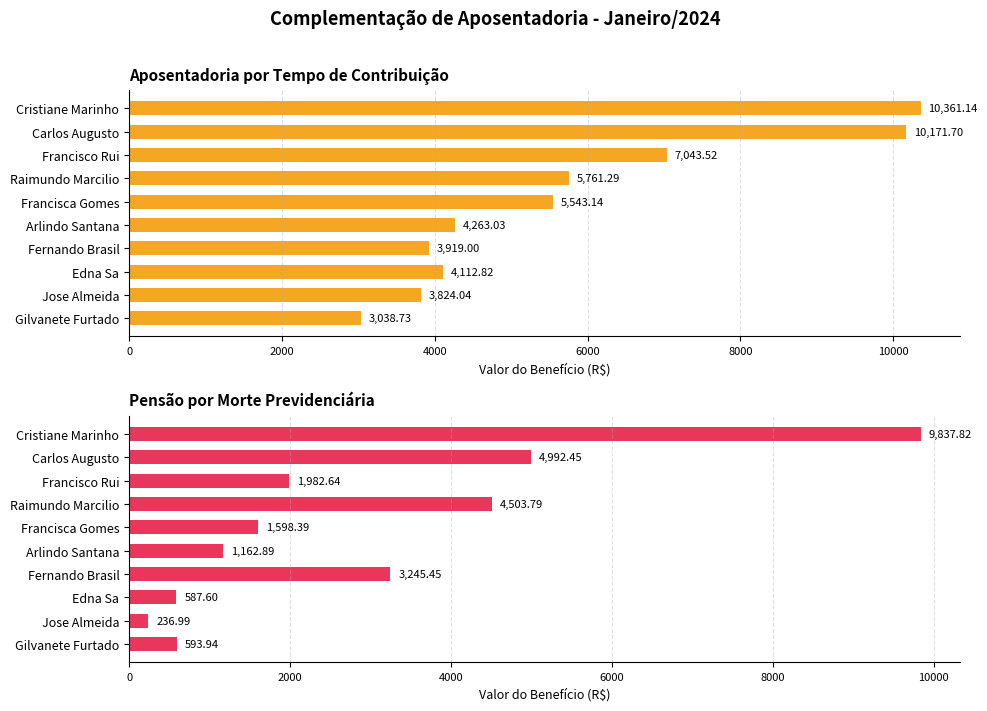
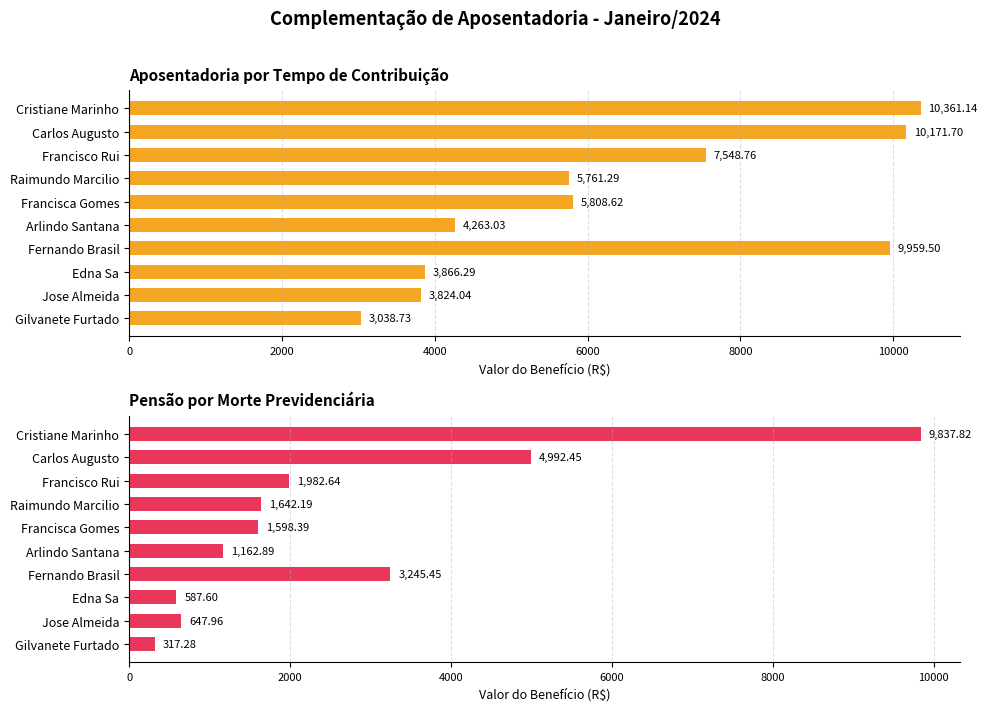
Aposentadoria por Tempo de Contribuição, Francisco Rui: 7,043.52 -> 7,548.76
Aposentadoria por Tempo de Contribuição, Francisca Gomes: 5,543.14 -> 5,808.62
Aposentadoria por Tempo de Contribuição, Fernando Brasil: 3,919.00 -> 9,959.50
Aposentadoria por Tempo de Contribuição, Edna Sa: 4,112.82 -> 3,866.29
Pensão por Morte Previdenciária, Raimundo Marcilio: 4,503.79 -> 1,642.19
Pensão por Morte Previdenciária, Jose Almeida: 236.99 -> 647.96
Pensão por Morte Previdenciária, Gilvanete Furtado: 593.94 -> 317.28
